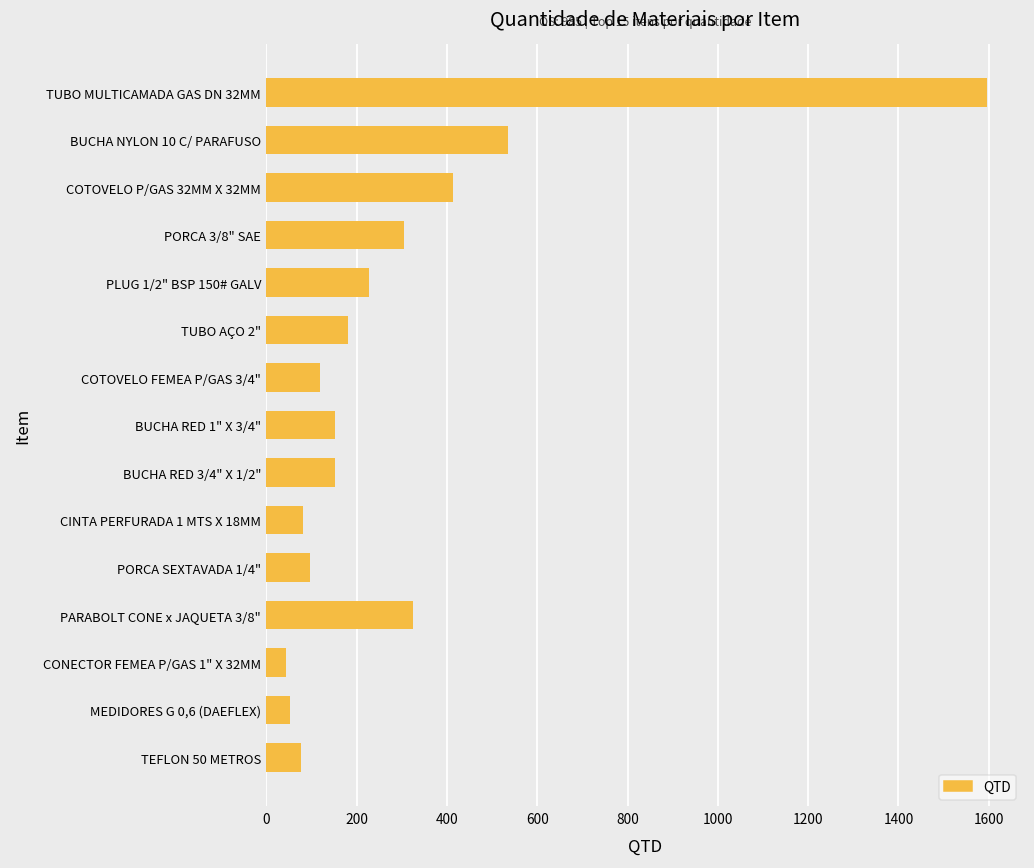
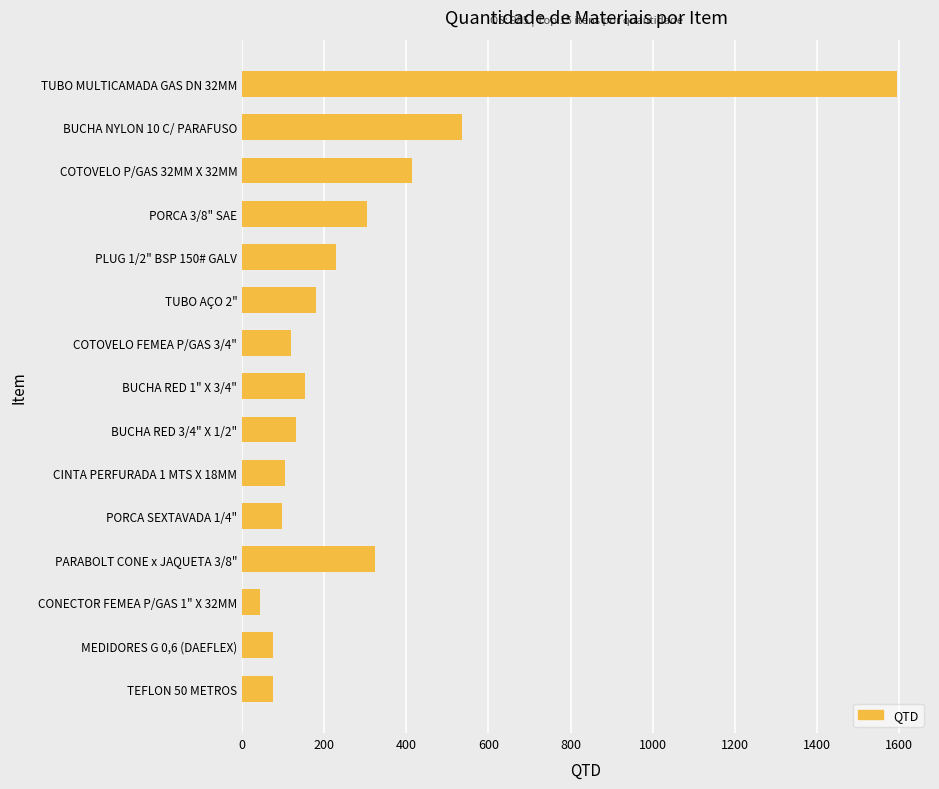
BUCHA RED 3/4" X 1/2": 150 -> 130
CINTA PERFURADA 1 MTS X 18MM: 80 -> 110
MEDIDORES G 0,6 (DAEFLEX): 50 -> 80
